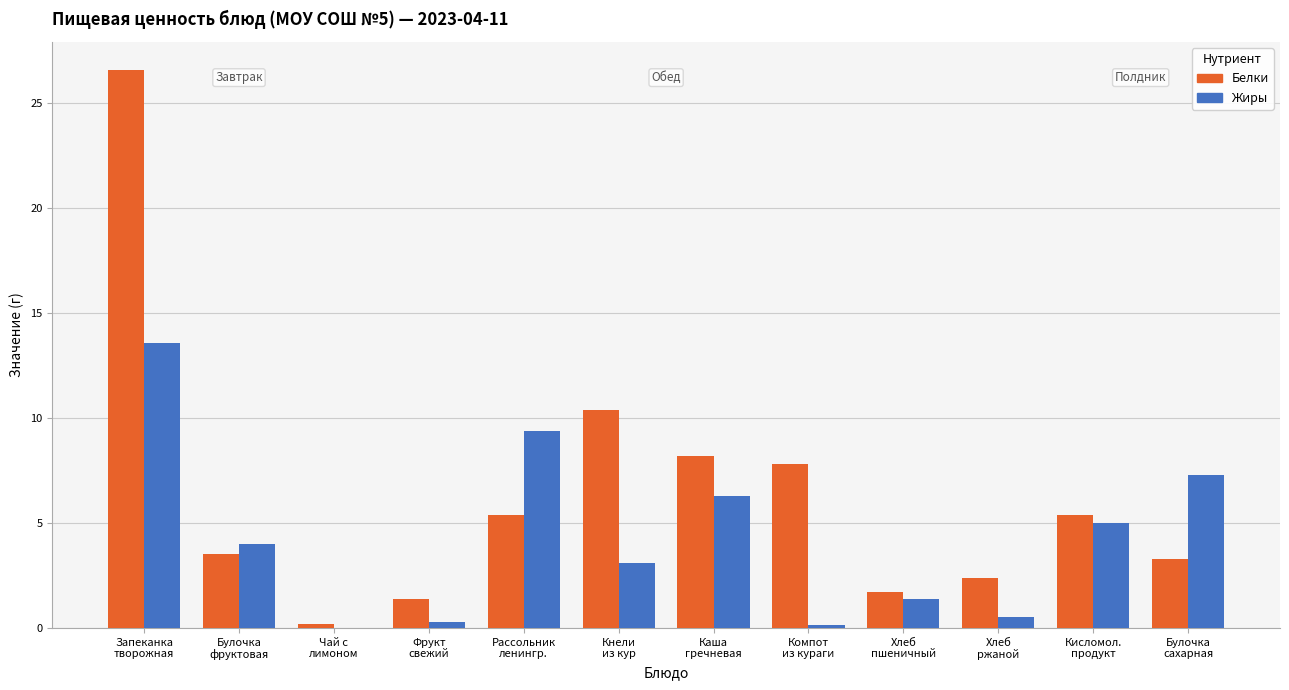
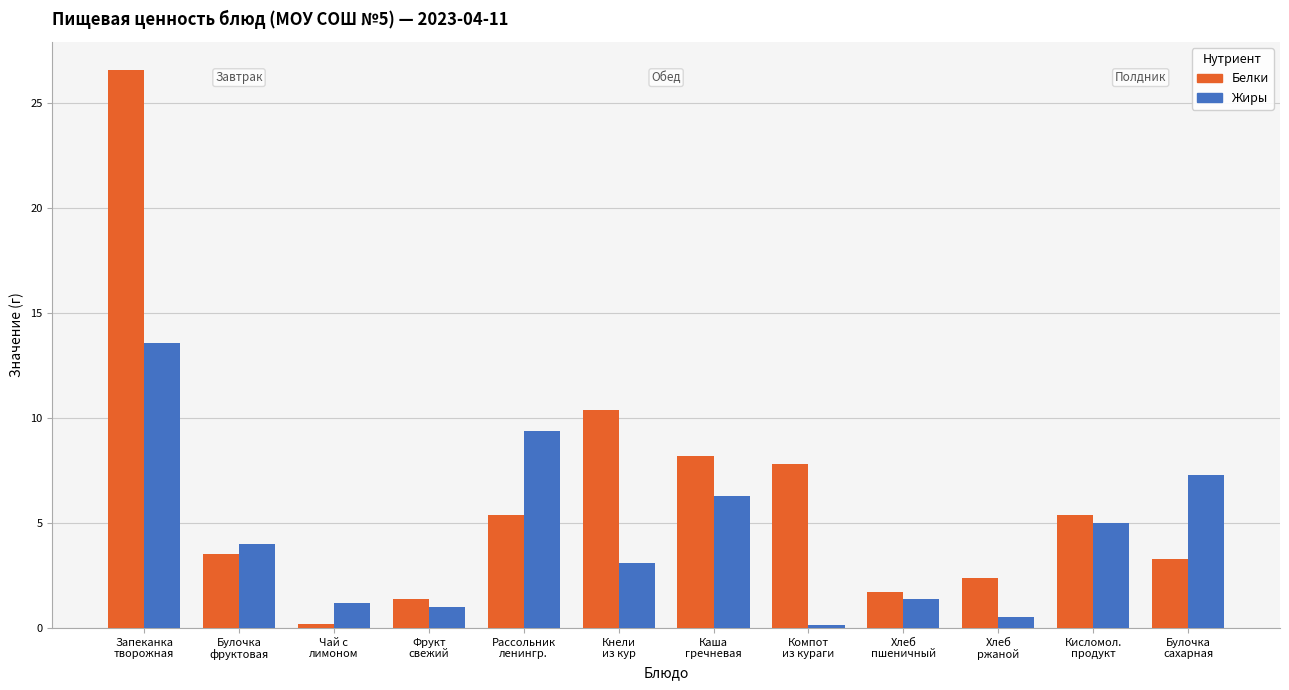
Жиры, Чай с лимоном: 0.0 -> 1.2
Жиры, Фрукт свежий: 0.3 -> 1.0
